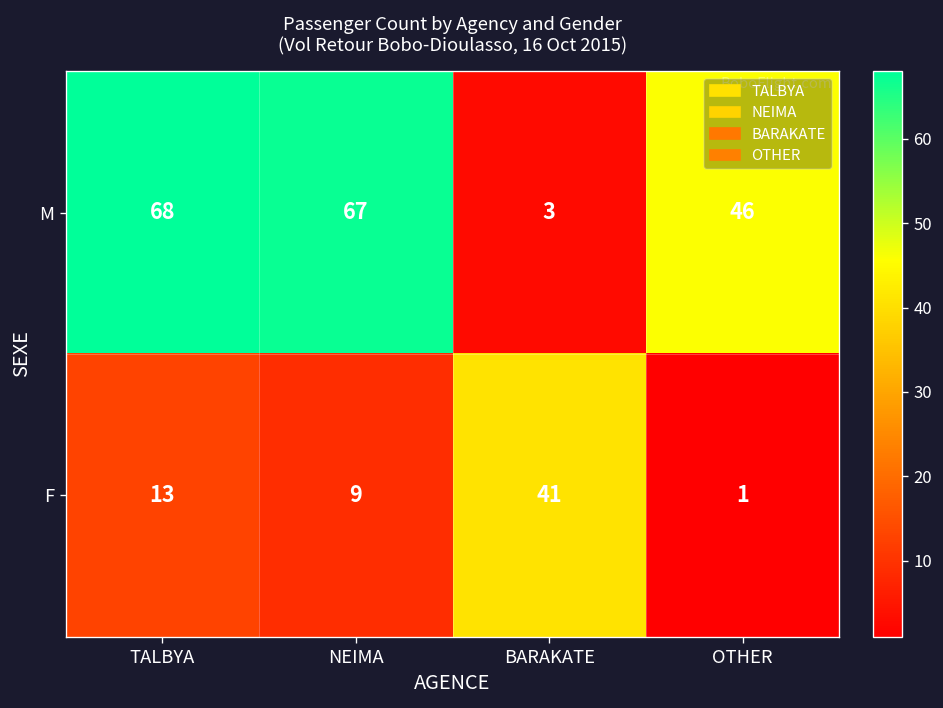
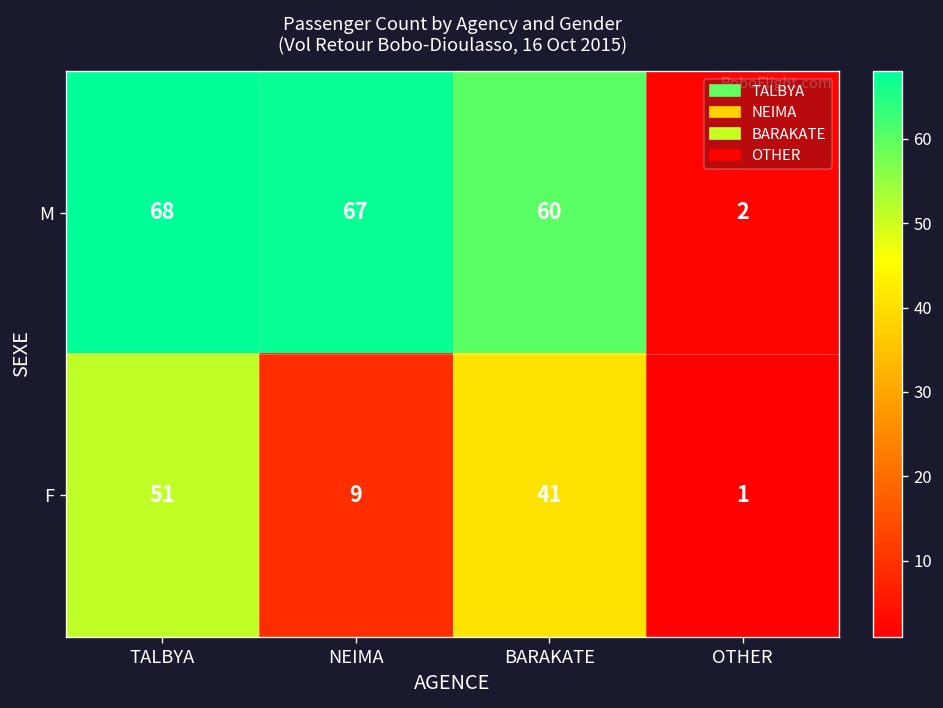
M, BARAKATE: 3 -> 60
M, OTHER: 46 -> 2
F, TALBYA: 13 -> 51
